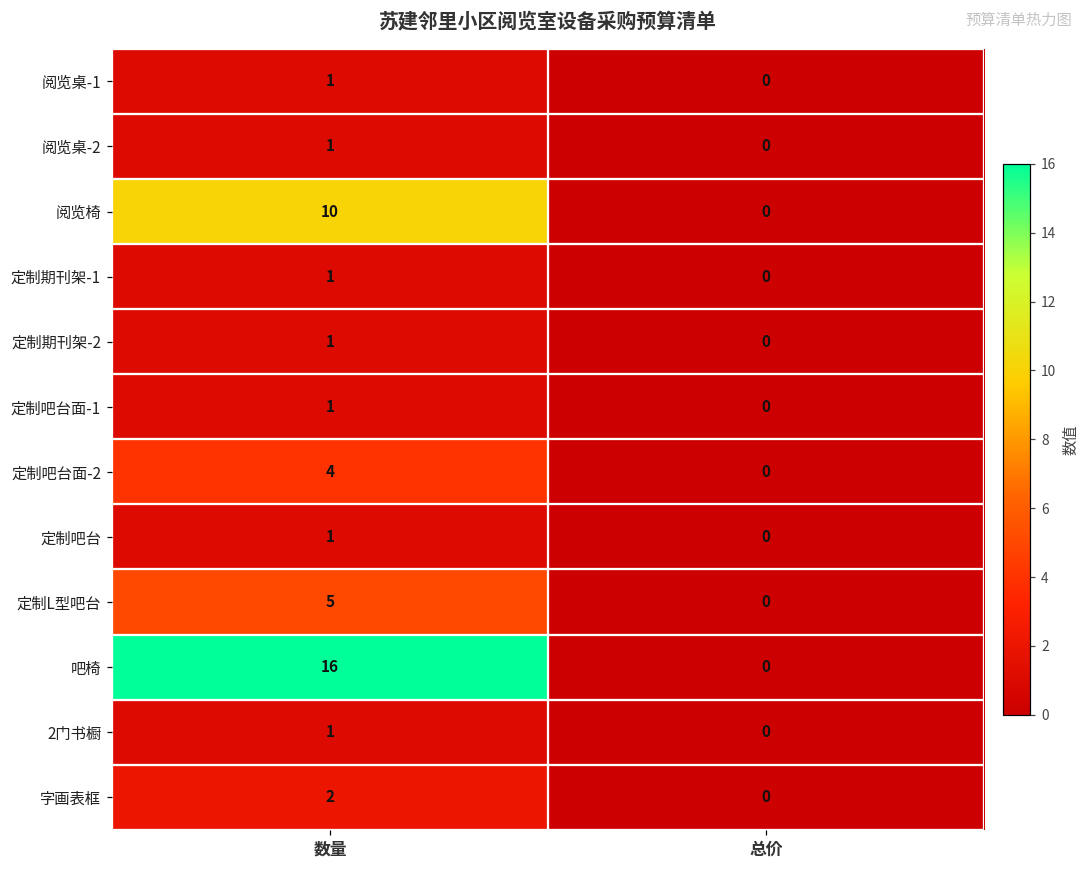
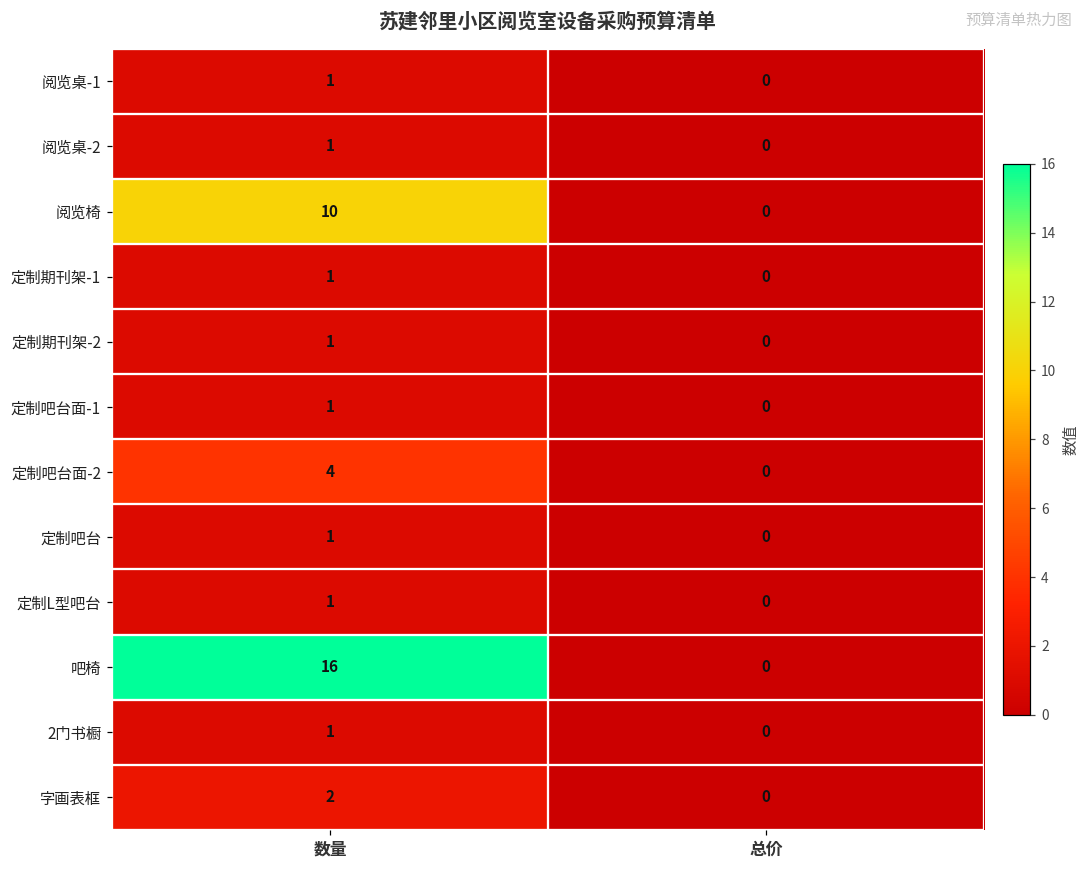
定制L型吧台, 数量: 5 -> 1
